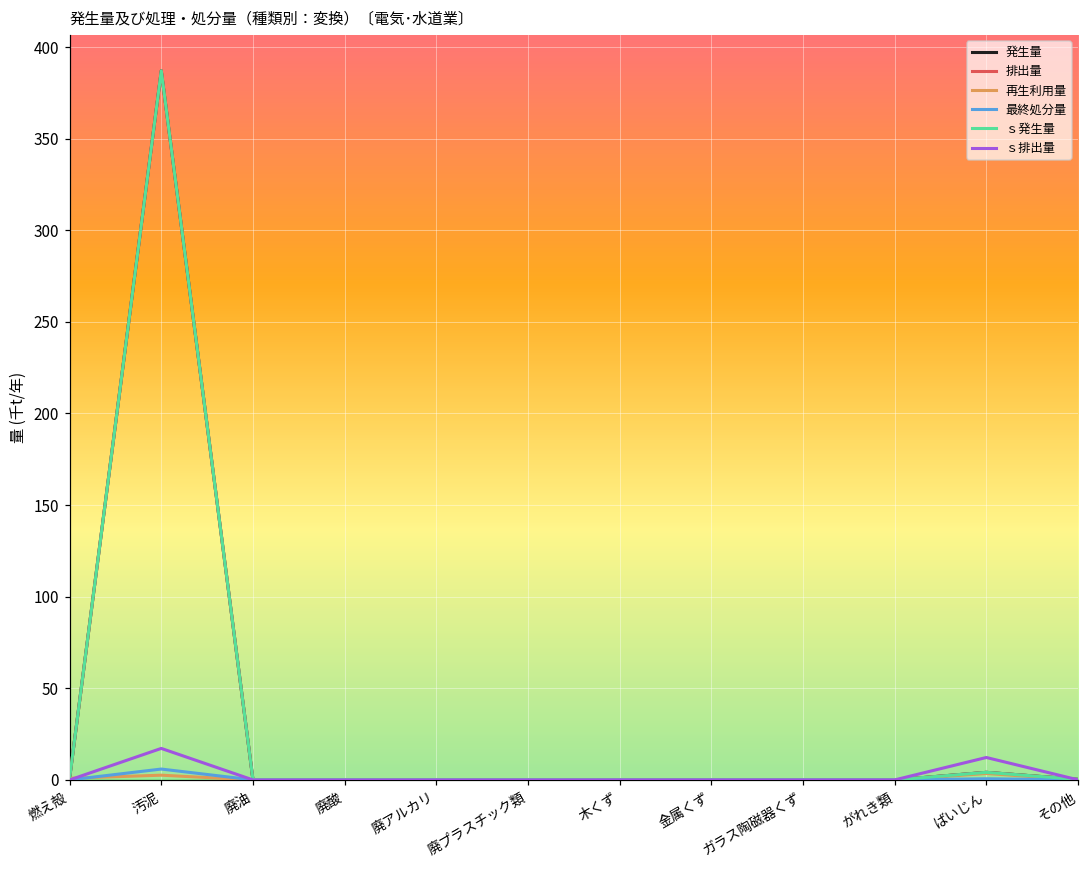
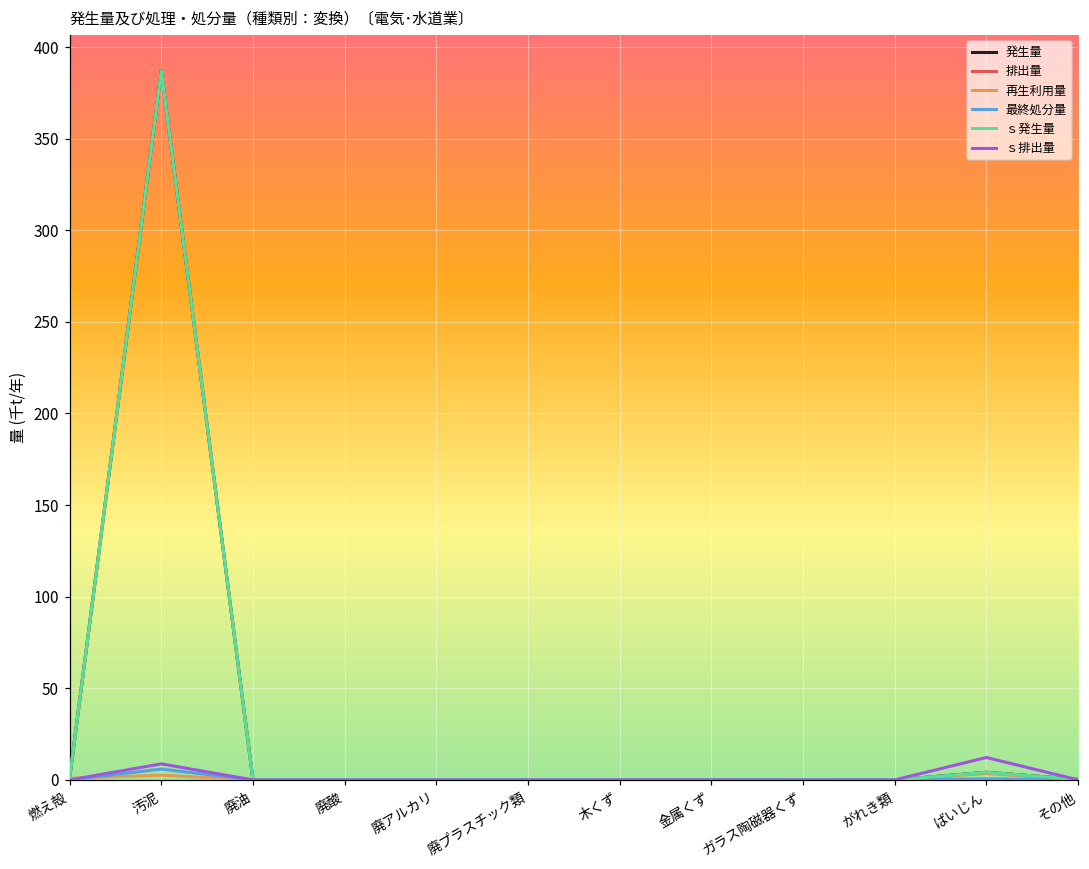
ｓ排出量, 汚泥: 17 -> 9
